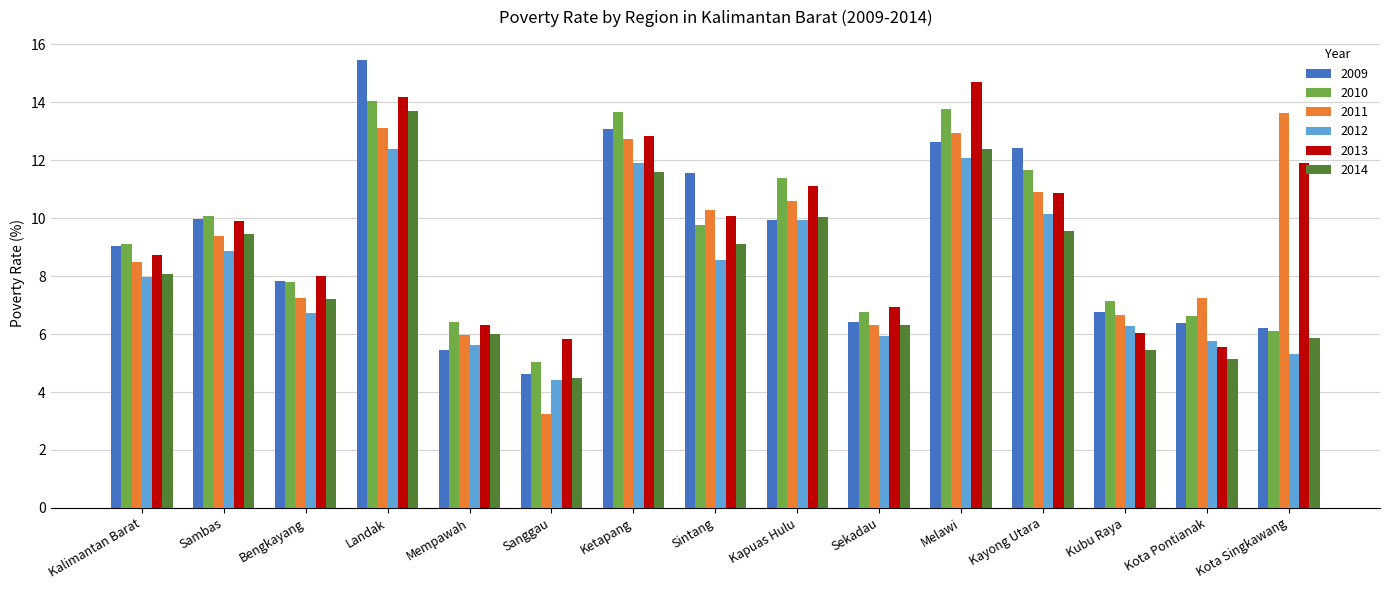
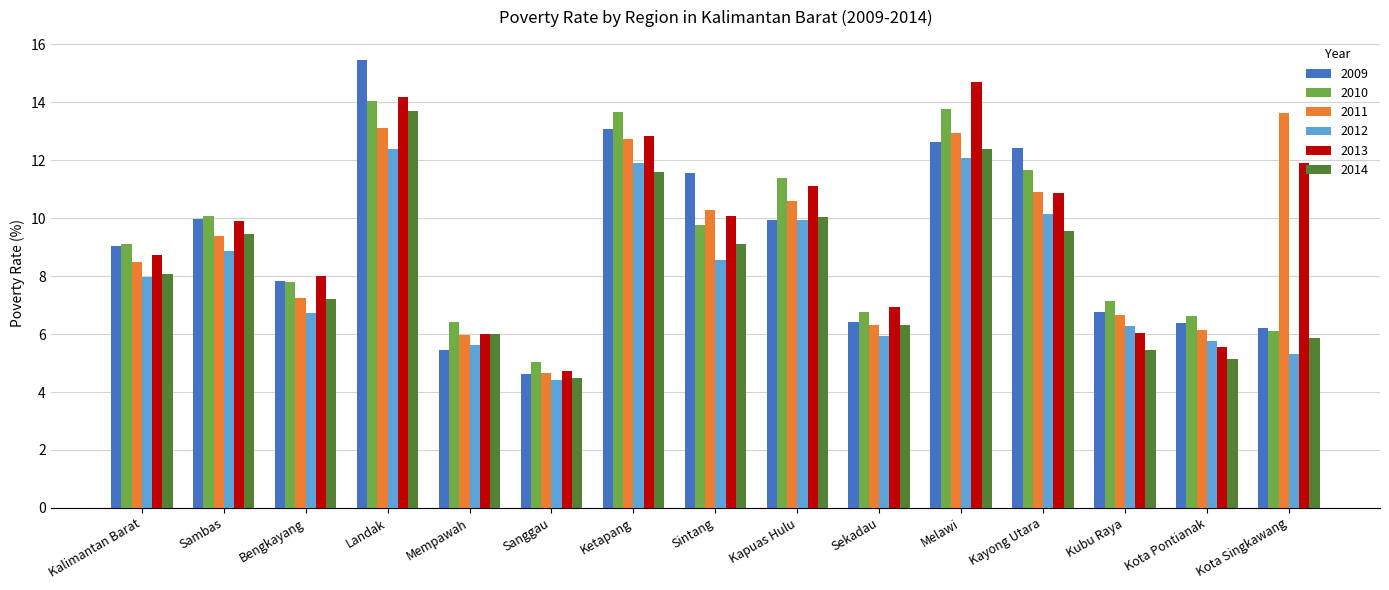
2013, Mempawah: 6.3 -> 6.0
2011, Sanggau: 3.3 -> 4.7
2013, Sanggau: 5.8 -> 4.7
2011, Kota Pontianak: 7.3 -> 6.2
